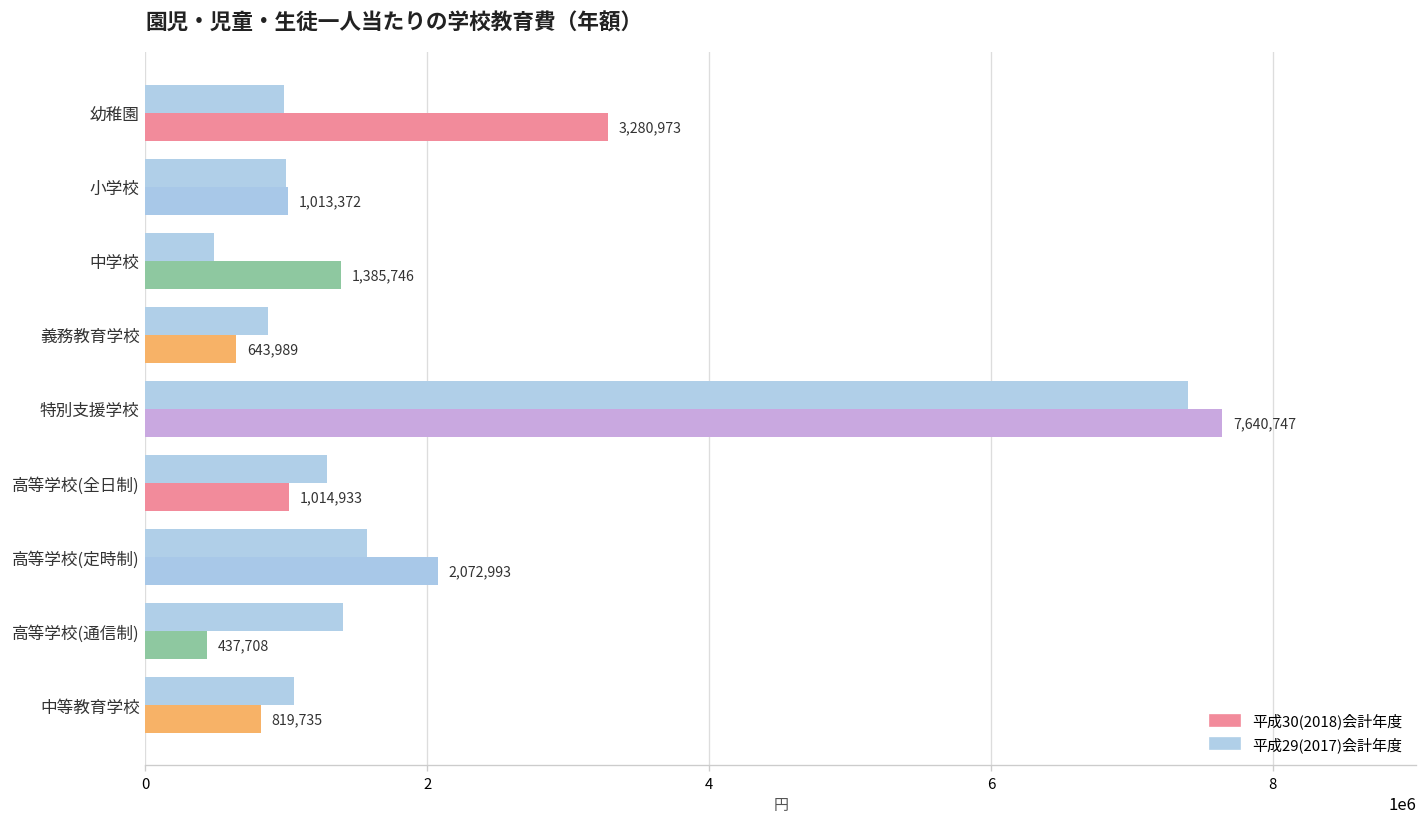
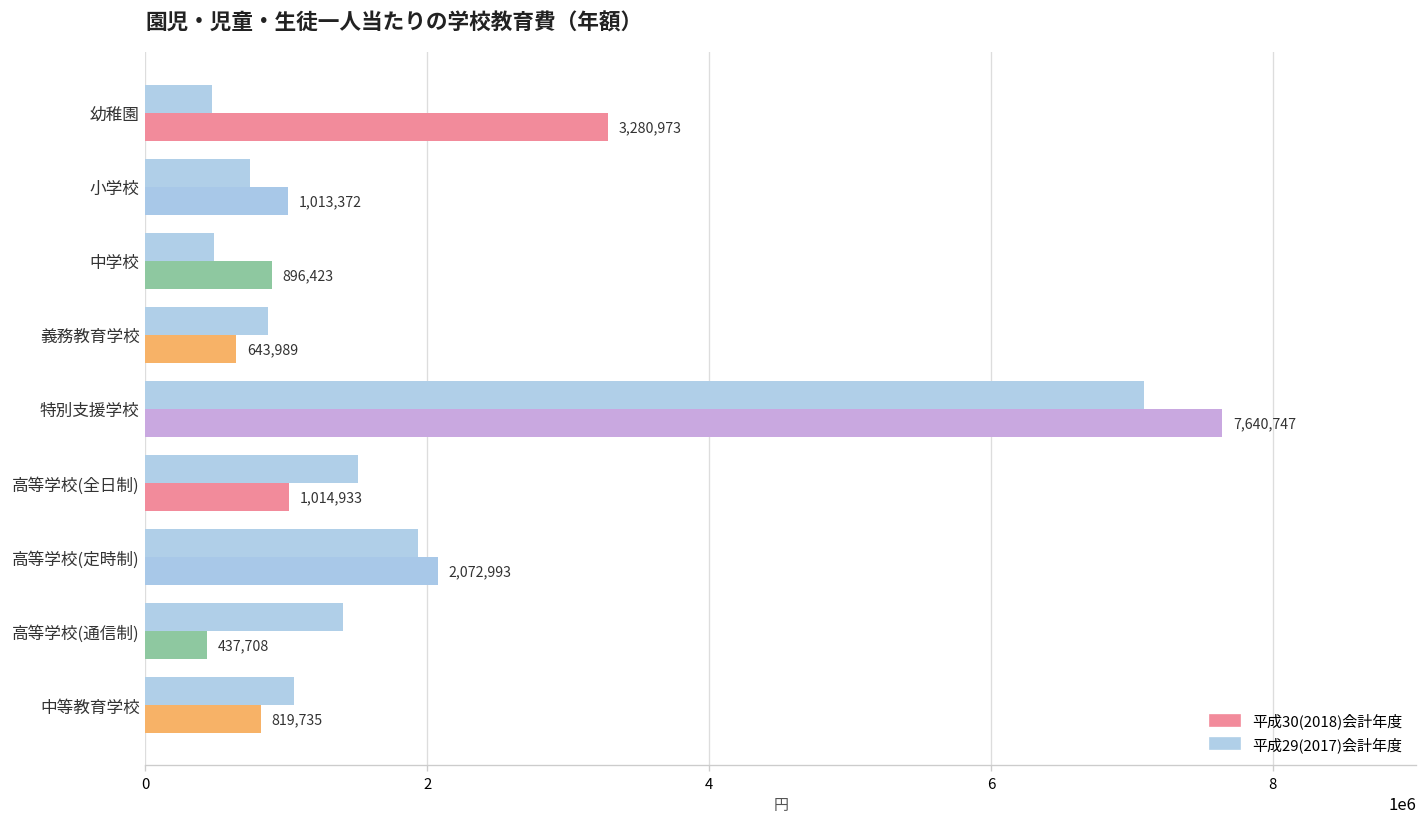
平成29(2017)会計年度, 幼稚園: 990000 -> 470000
平成29(2017)会計年度, 小学校: 990000 -> 740000
平成30(2018)会計年度, 中学校: 1,385,746 -> 896,423
平成29(2017)会計年度, 特別支援学校: 7400000 -> 7090000
平成29(2017)会計年度, 高等学校(全日制): 1290000 -> 1500000
平成29(2017)会計年度, 高等学校(定時制): 1570000 -> 1930000
